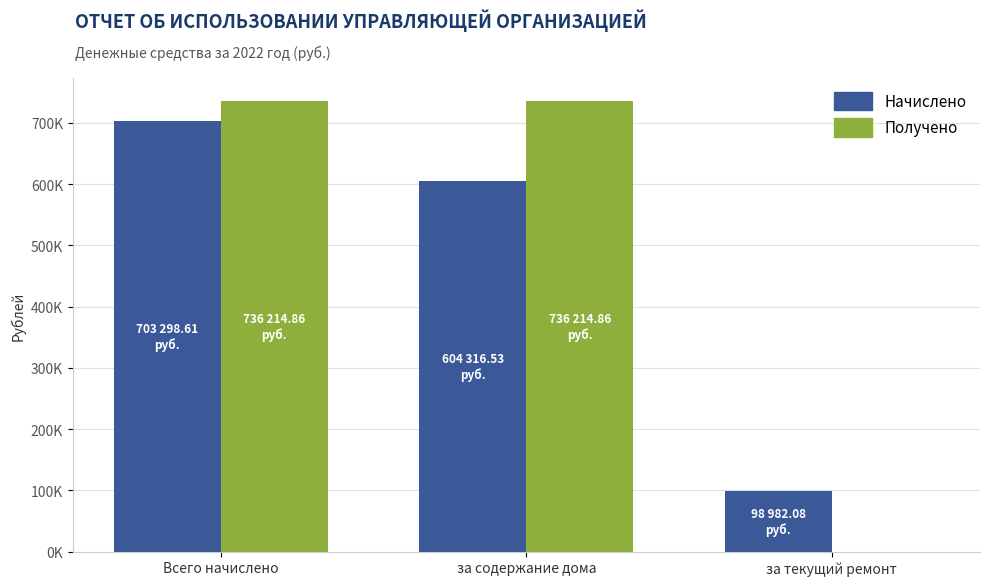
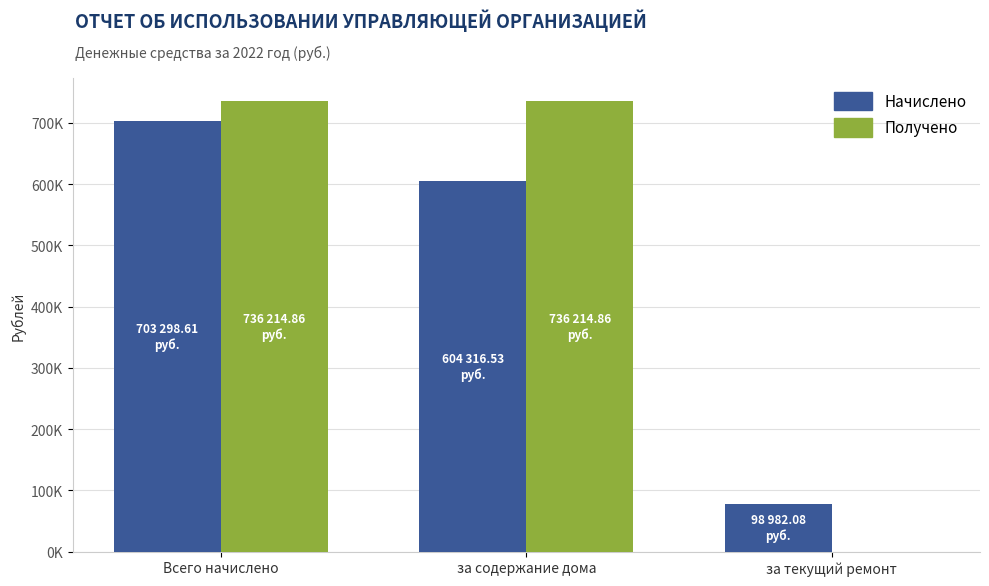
Начислено, за текущий ремонт: 100000 -> 80000
